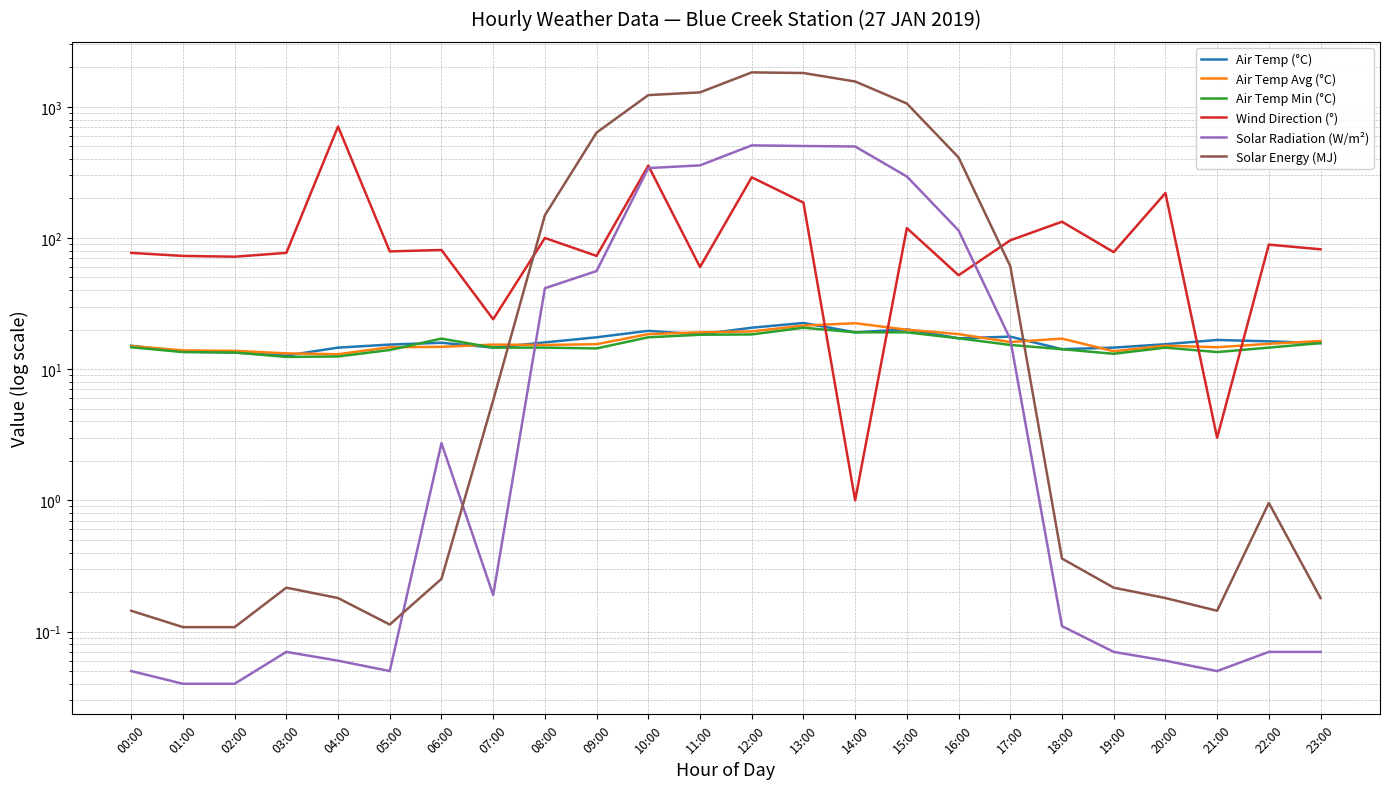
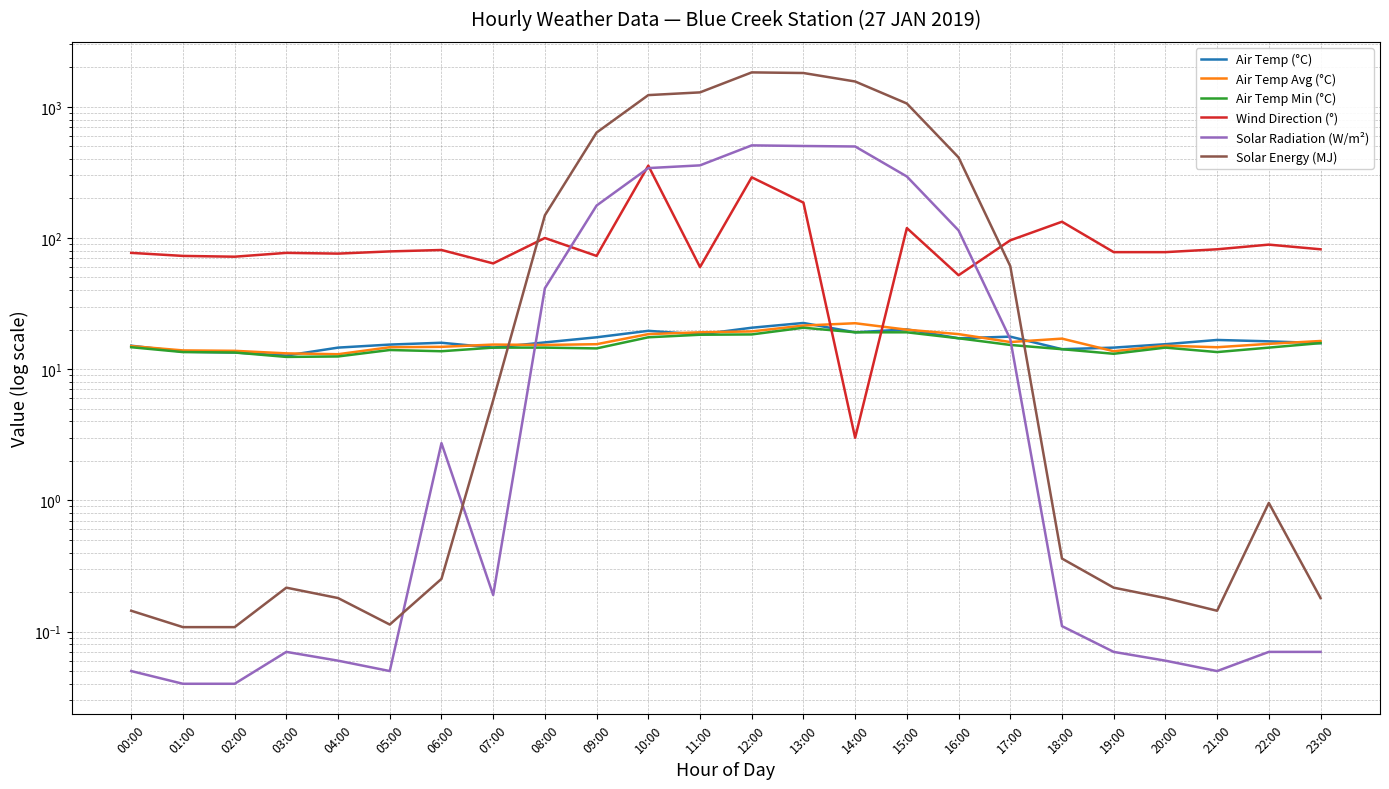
Wind Direction (°), 04:00: 700 -> 80
Air Temp Min (°C), 06:00: 17 -> 14
Wind Direction (°), 07:00: 24 -> 60
Solar Radiation (W/m²), 09:00: 56 -> 180
Wind Direction (°), 14:00: 1 -> 3
Wind Direction (°), 20:00: 220 -> 80
Wind Direction (°), 21:00: 3 -> 80
